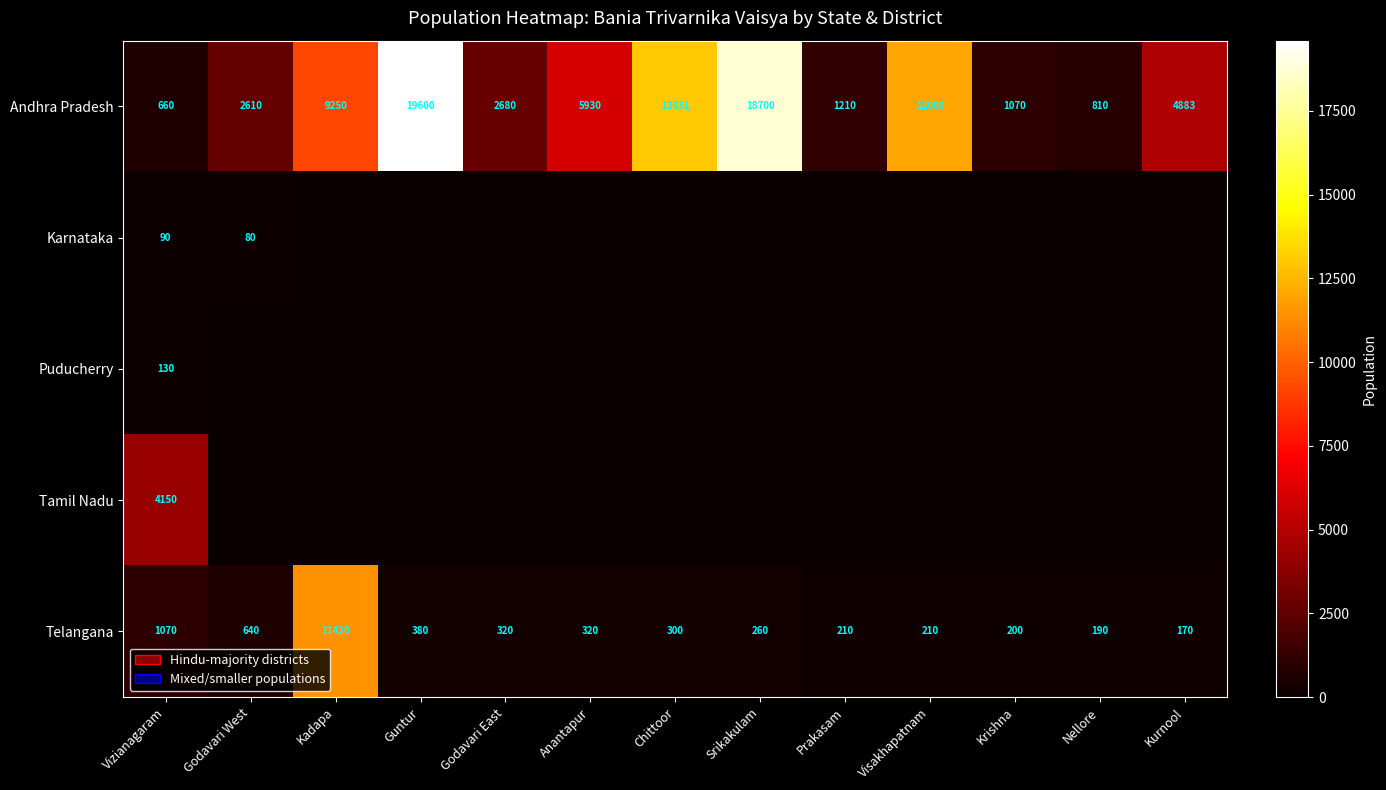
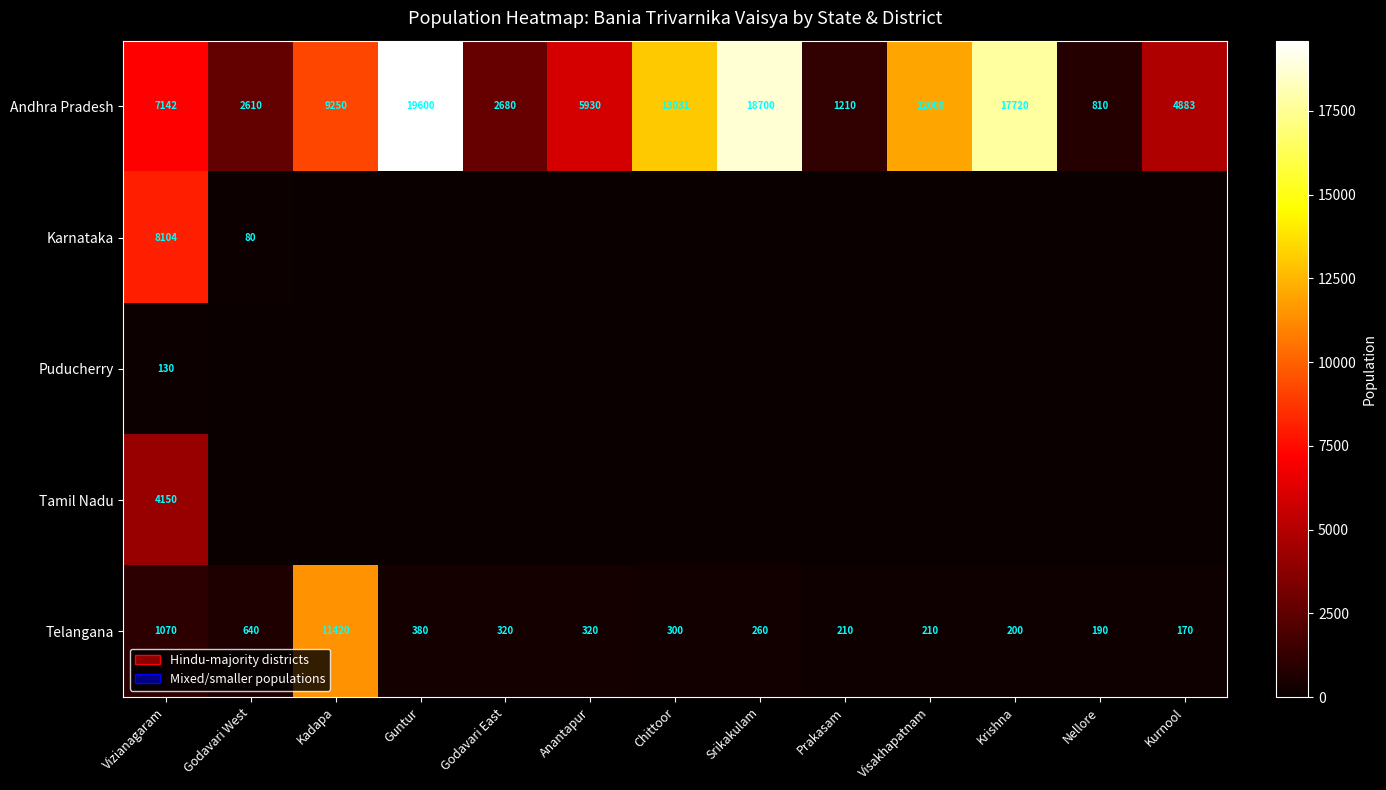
Andhra Pradesh, Vizianagaram: 660 -> 7142
Andhra Pradesh, Krishna: 1070 -> 17720
Karnataka, Vizianagaram: 90 -> 8104
